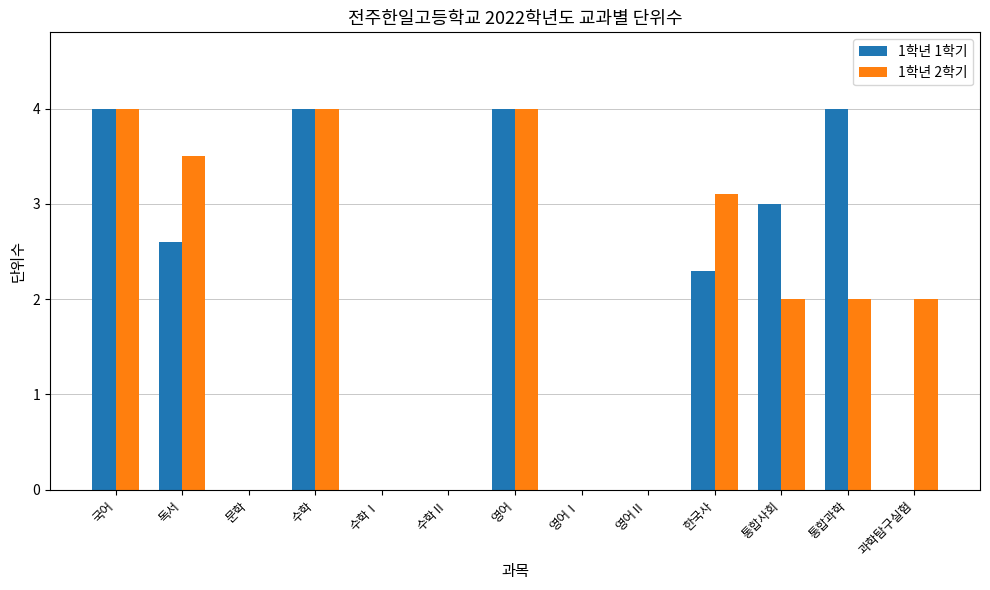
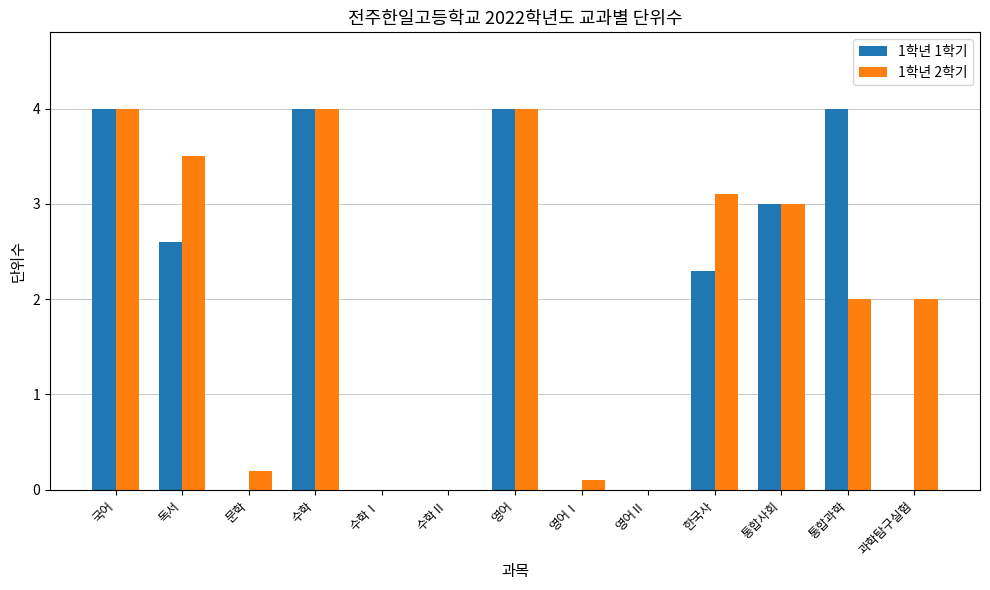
1학년 2학기, 문학: 0.0 -> 0.2
1학년 2학기, 영어Ⅰ: 0.0 -> 0.1
1학년 2학기, 통합사회: 2 -> 3
